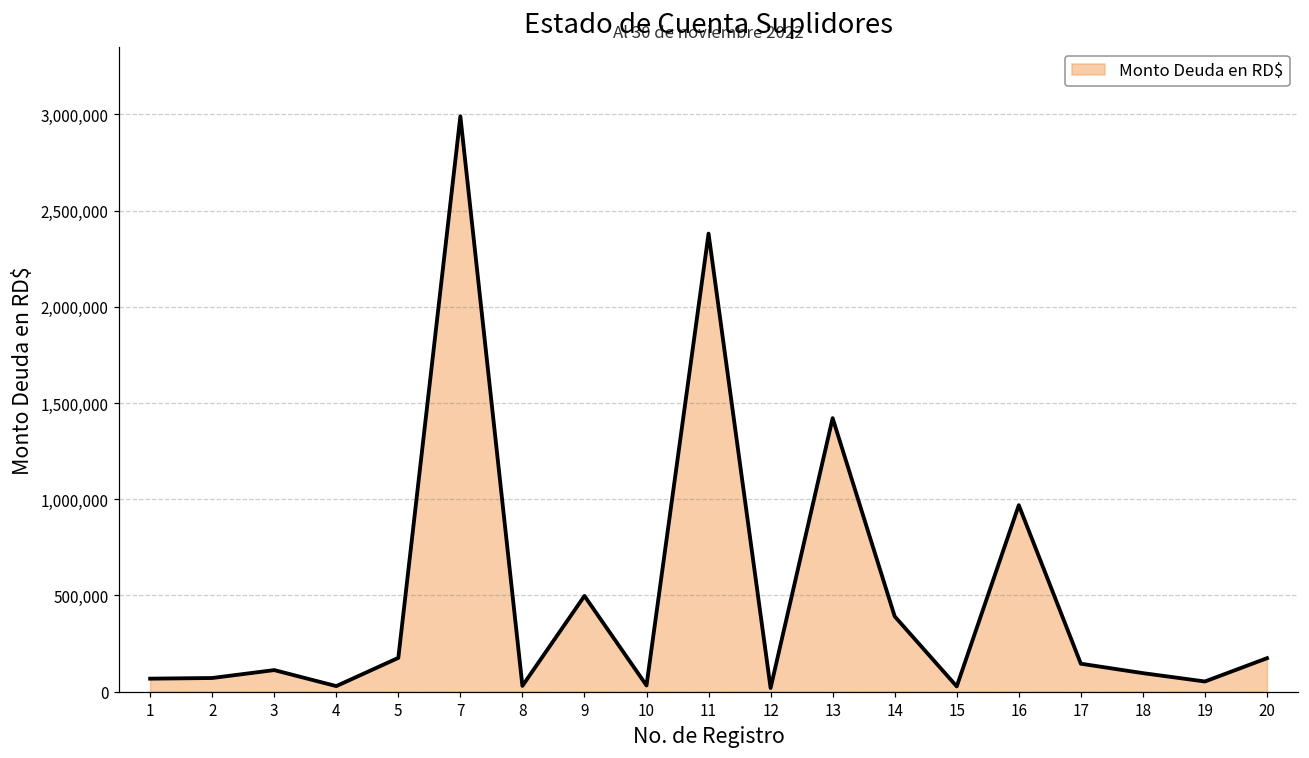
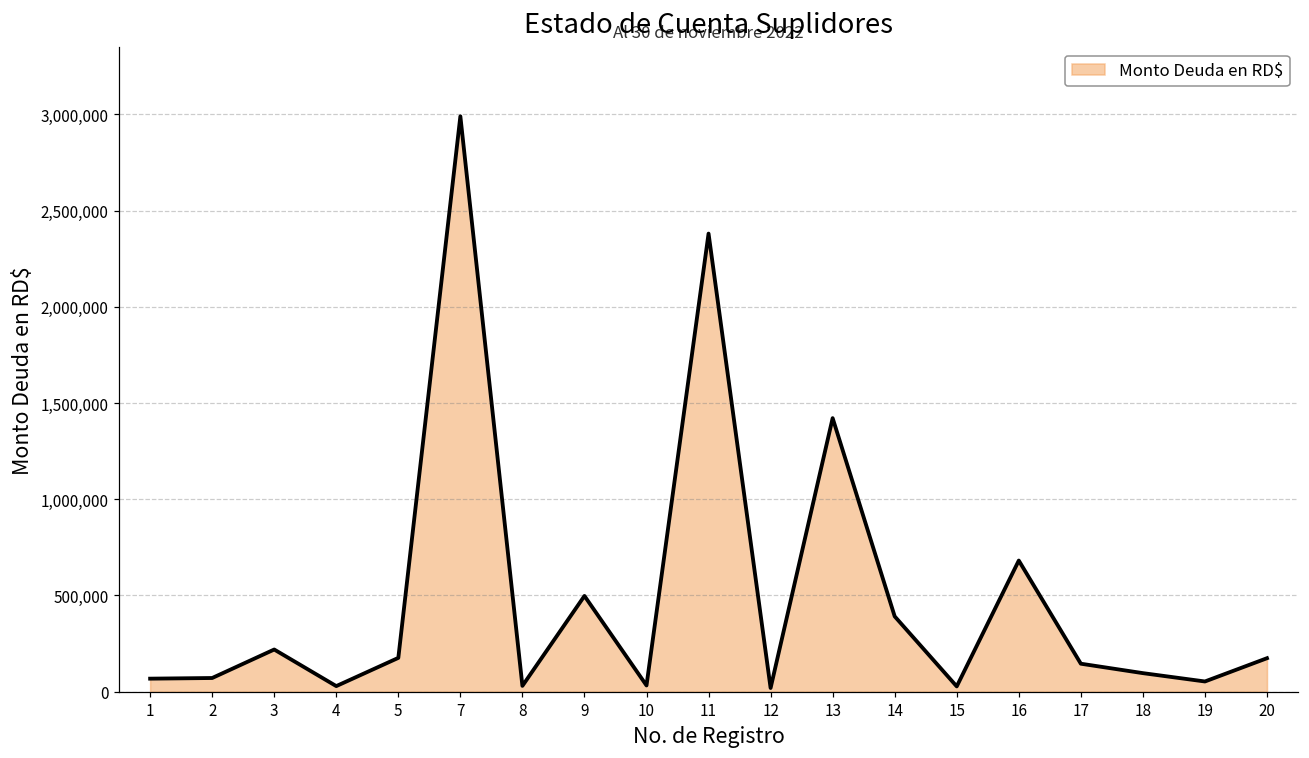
3: 110,000 -> 220,000
16: 970,000 -> 680,000
